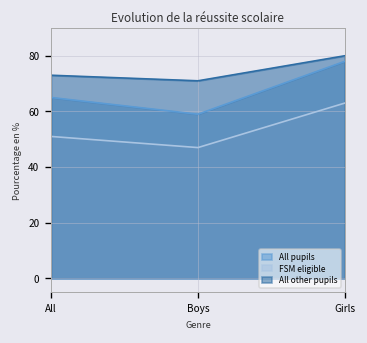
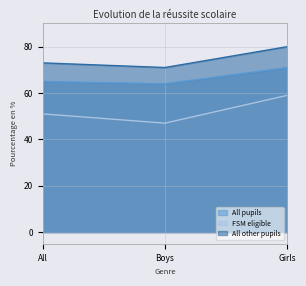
All pupils, Boys: 59 -> 64
All pupils, Girls: 78 -> 71
FSM eligible, Girls: 63 -> 59
